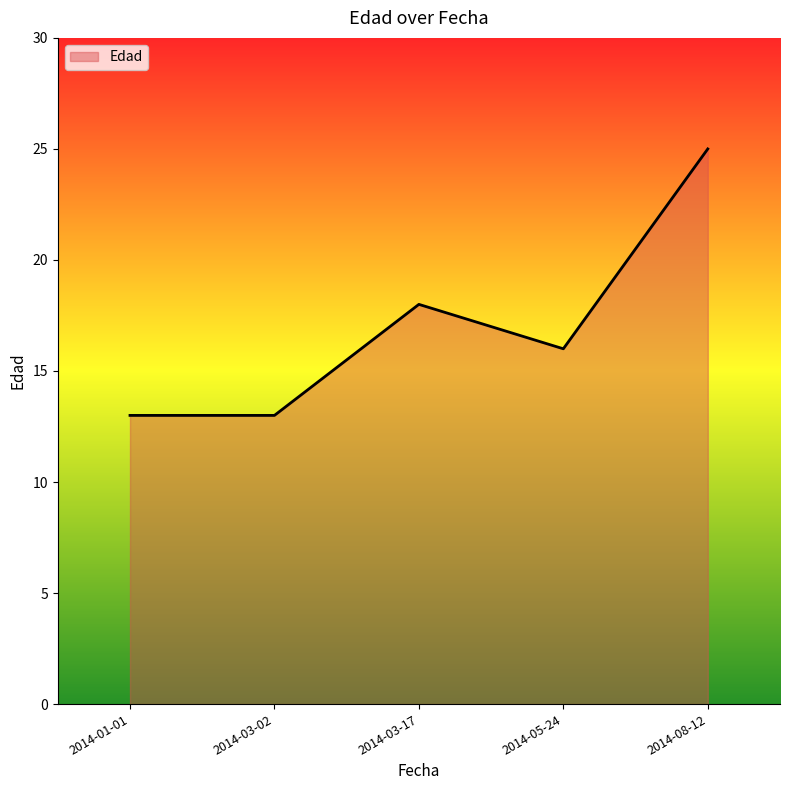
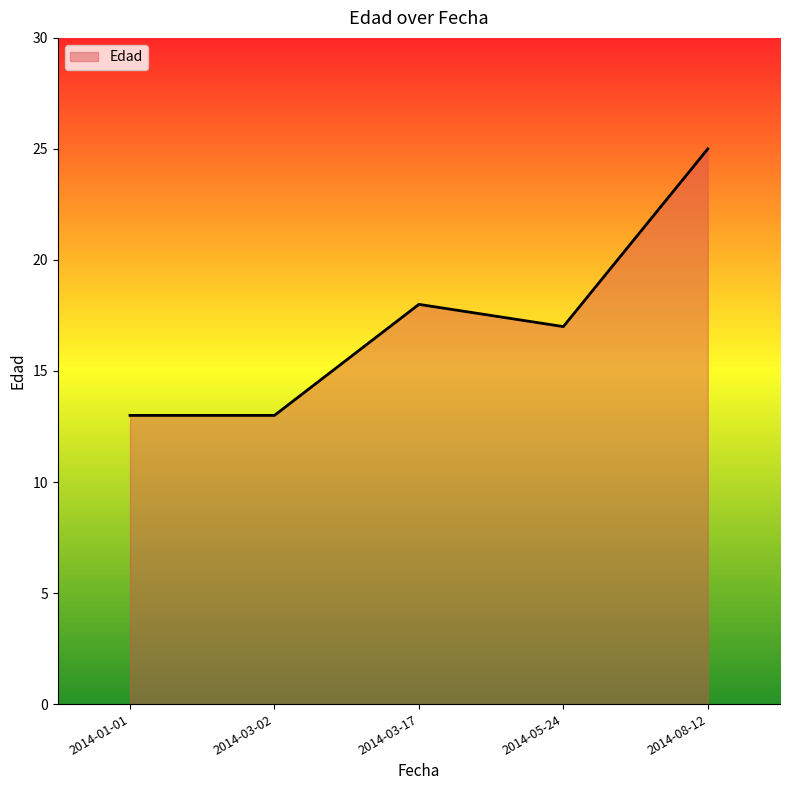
2014-05-24: 16 -> 17
